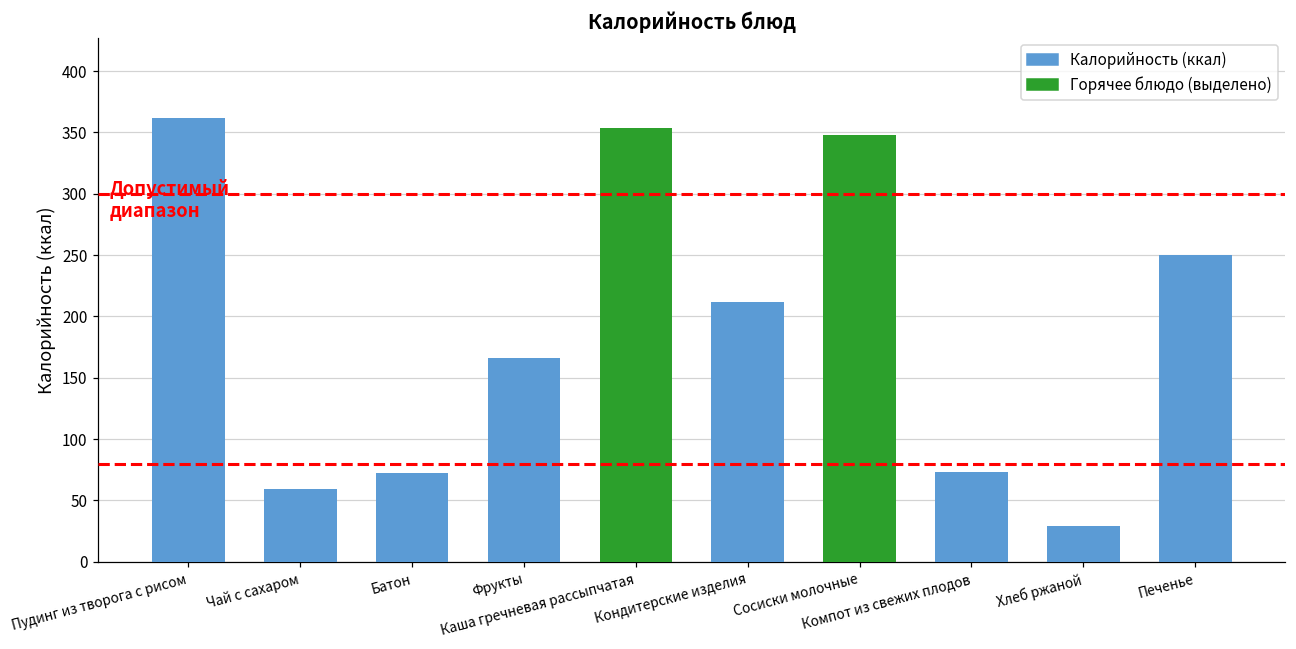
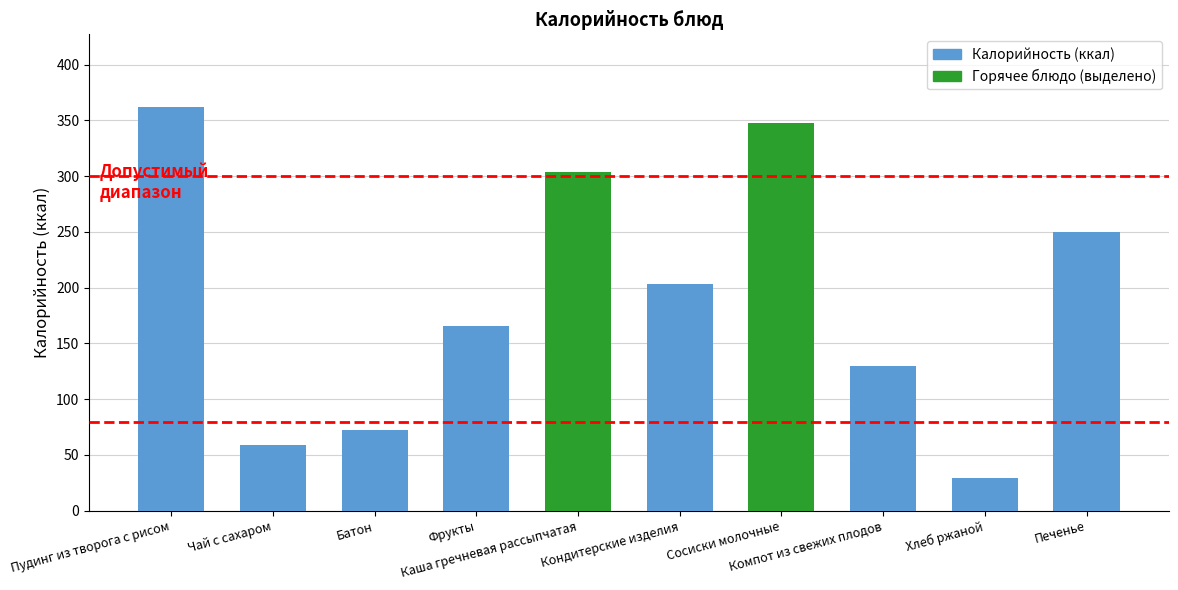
Каша гречневая рассыпчатая: 354 -> 304
Кондитерские изделия: 212 -> 204
Компот из свежих плодов: 73 -> 130
